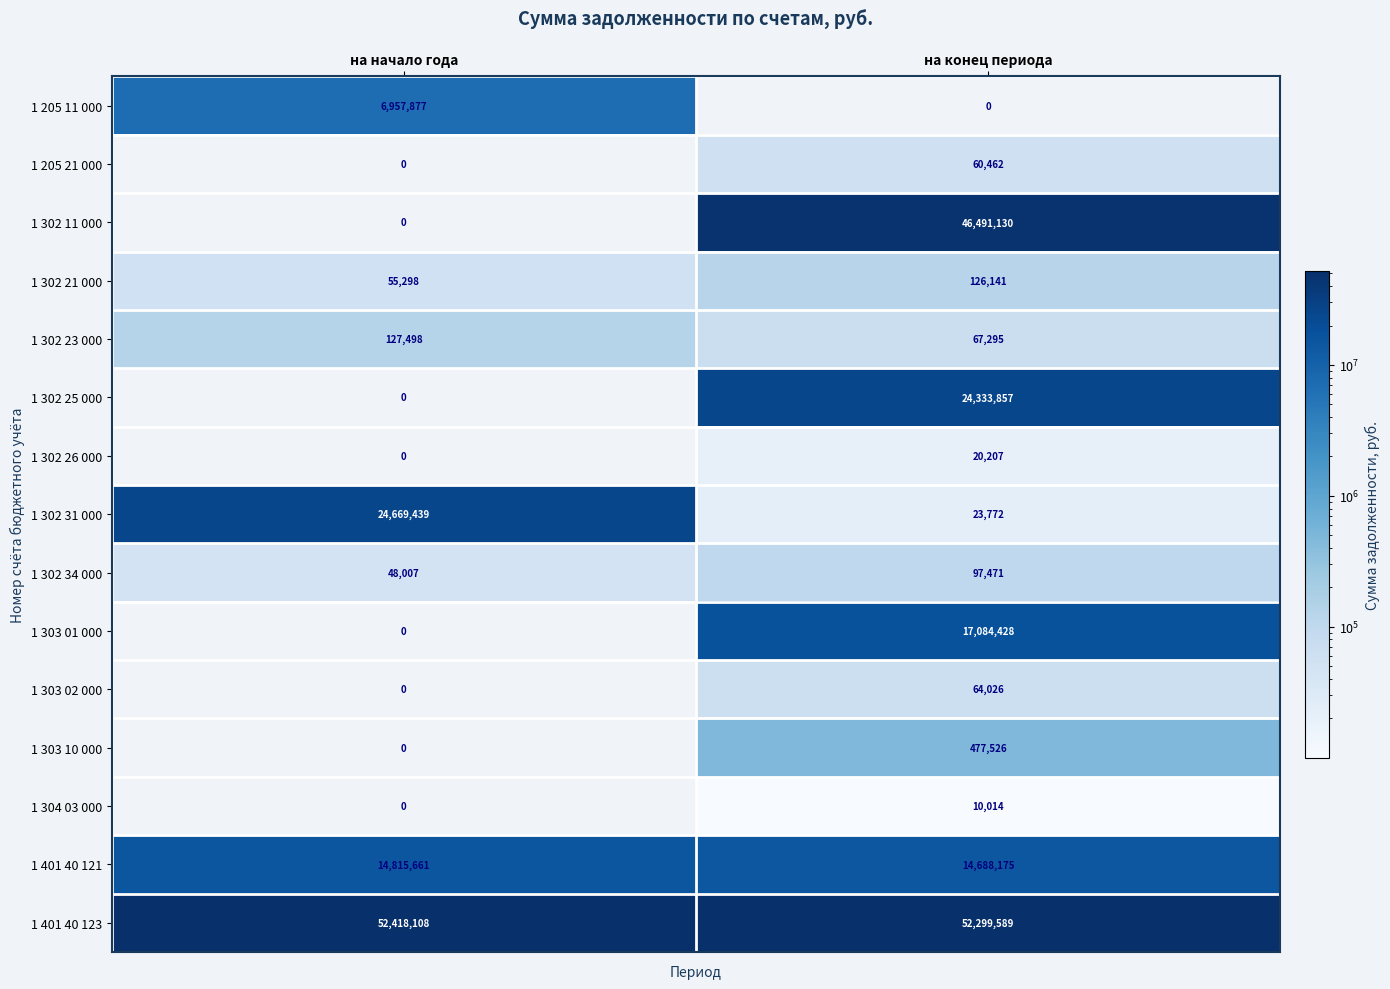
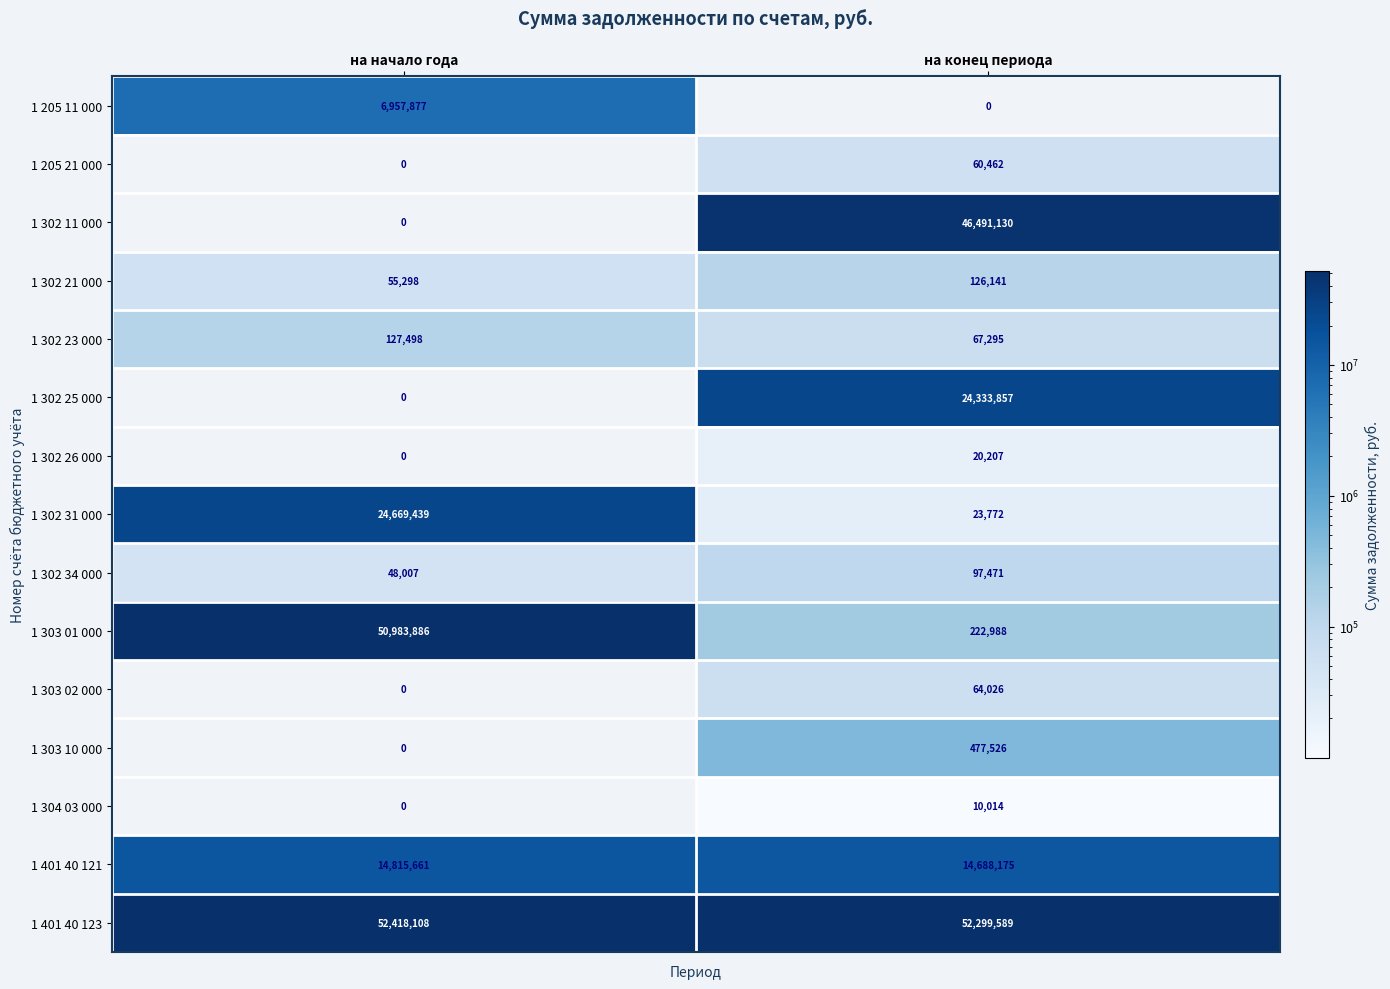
1 303 01 000, на начало года: 0 -> 50,983,886
1 303 01 000, на конец периода: 17,084,428 -> 222,988
